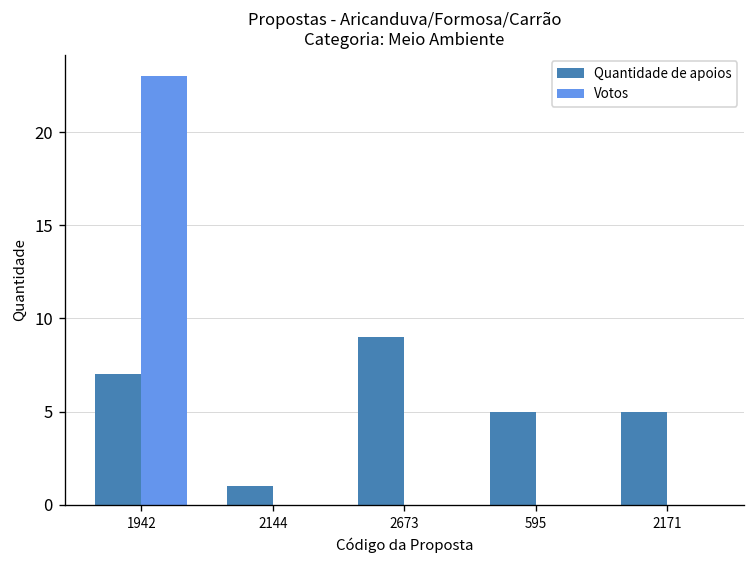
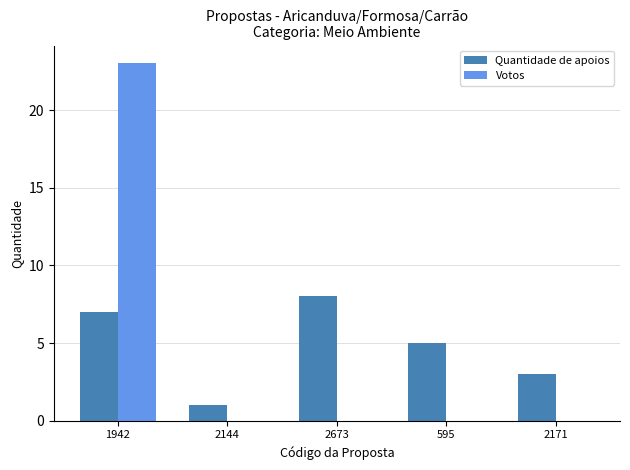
Quantidade de apoios, 2673: 9 -> 8
Quantidade de apoios, 2171: 5 -> 3
